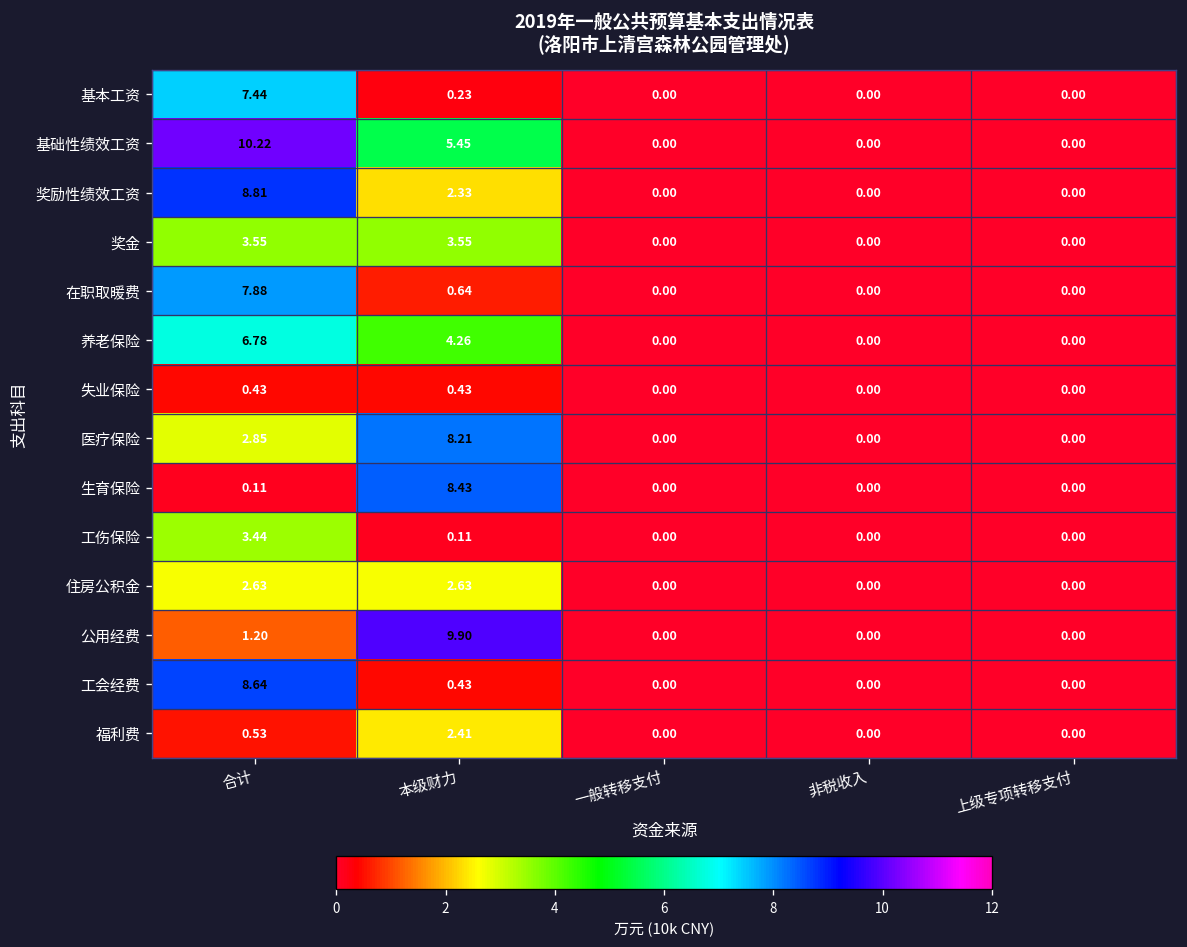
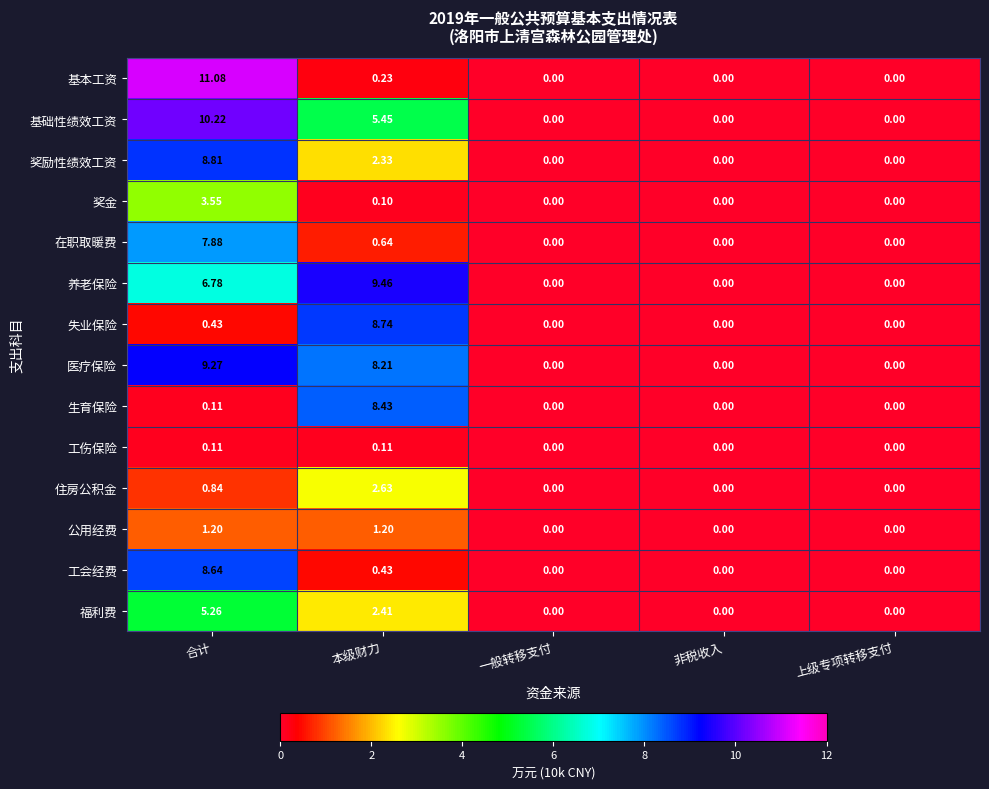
基本工资, 合计: 7.44 -> 11.08
奖金, 本级财力: 3.55 -> 0.10
养老保险, 本级财力: 4.26 -> 9.46
失业保险, 本级财力: 0.43 -> 8.74
医疗保险, 合计: 2.85 -> 9.27
工伤保险, 合计: 3.44 -> 0.11
住房公积金, 合计: 2.63 -> 0.84
公用经费, 本级财力: 9.90 -> 1.20
福利费, 合计: 0.53 -> 5.26
